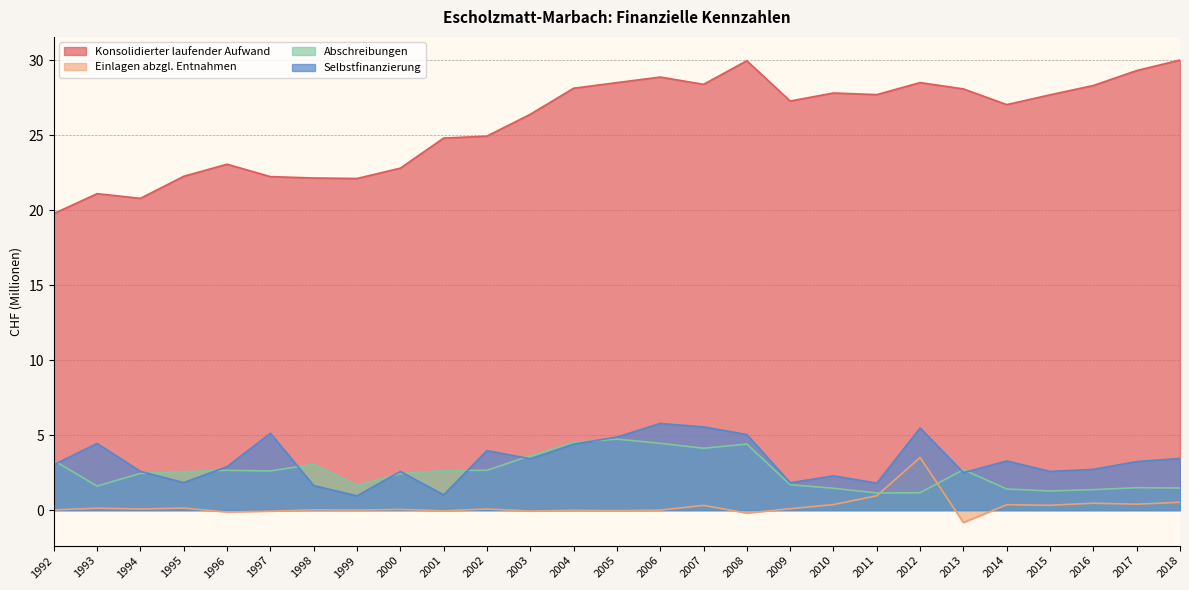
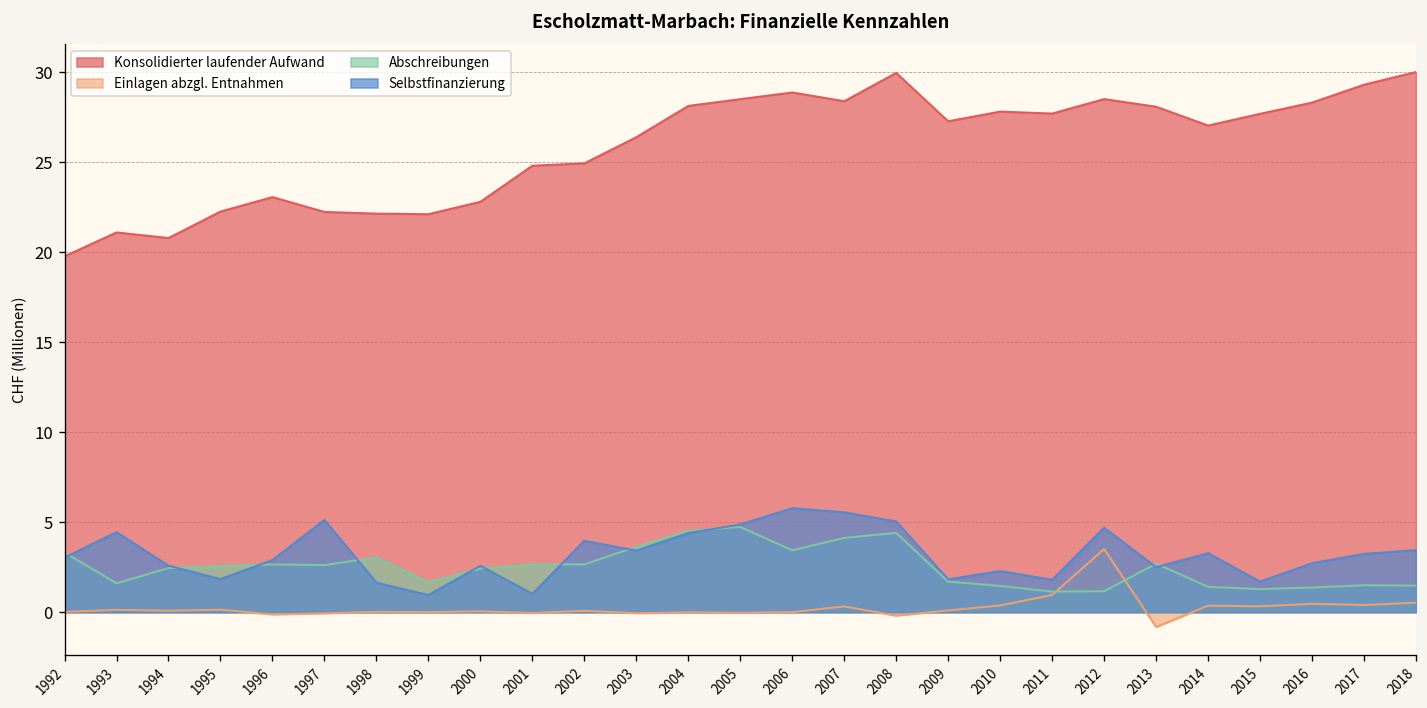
Abschreibungen, 2006: 4.5 -> 3.4
Selbstfinanzierung, 2012: 5.5 -> 4.7
Selbstfinanzierung, 2015: 2.6 -> 1.7
